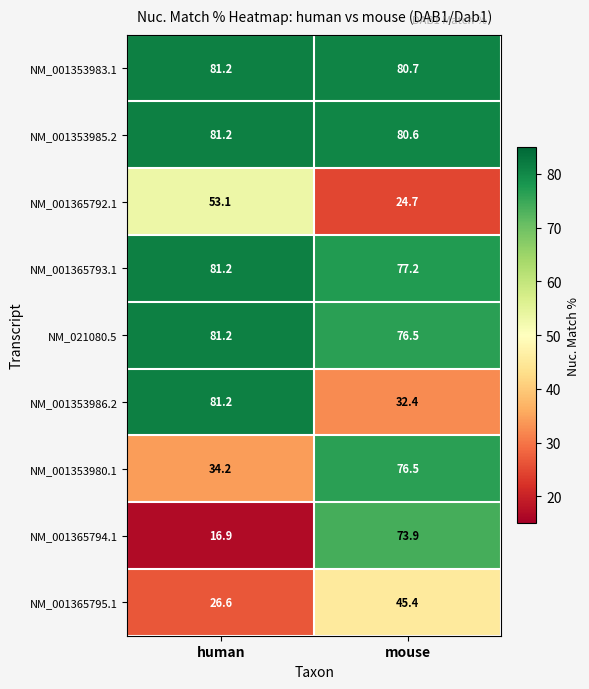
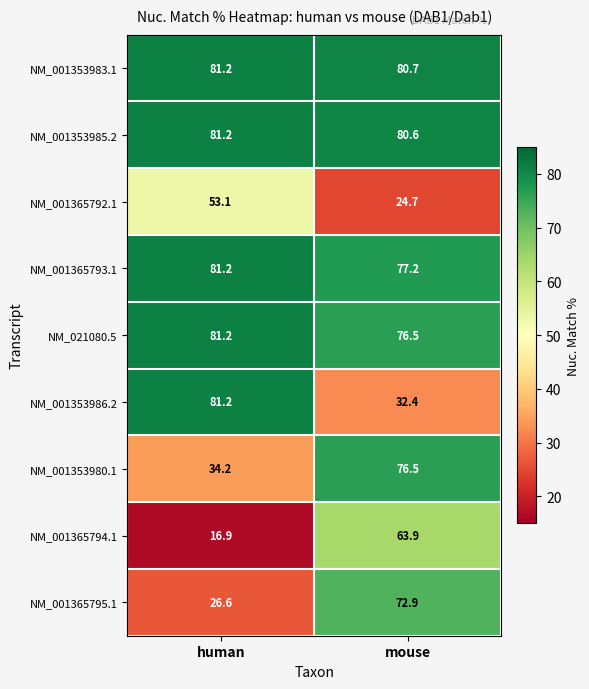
NM_001365794.1, mouse: 73.9 -> 63.9
NM_001365795.1, mouse: 45.4 -> 72.9
